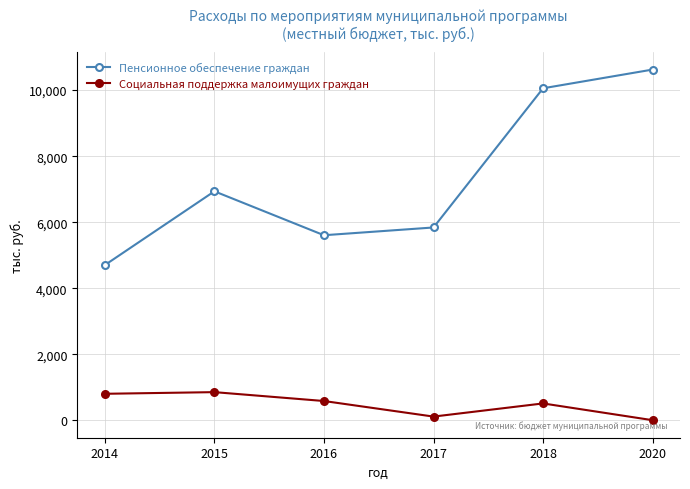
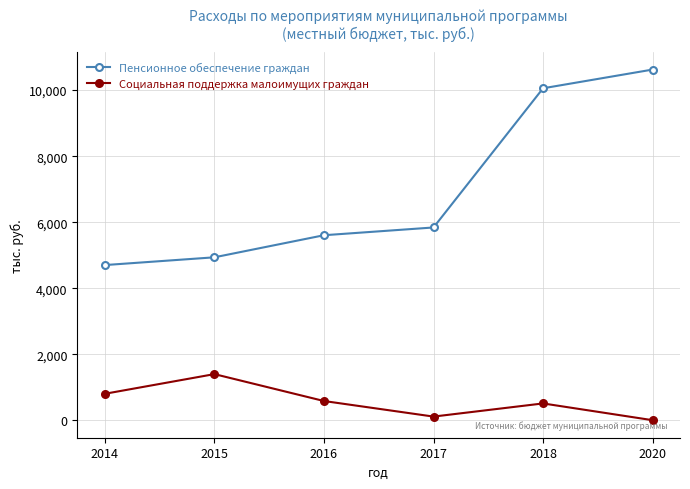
Пенсионное обеспечение граждан, 2015: 6,900 -> 4,900
Социальная поддержка малоимущих граждан, 2015: 900 -> 1,400
